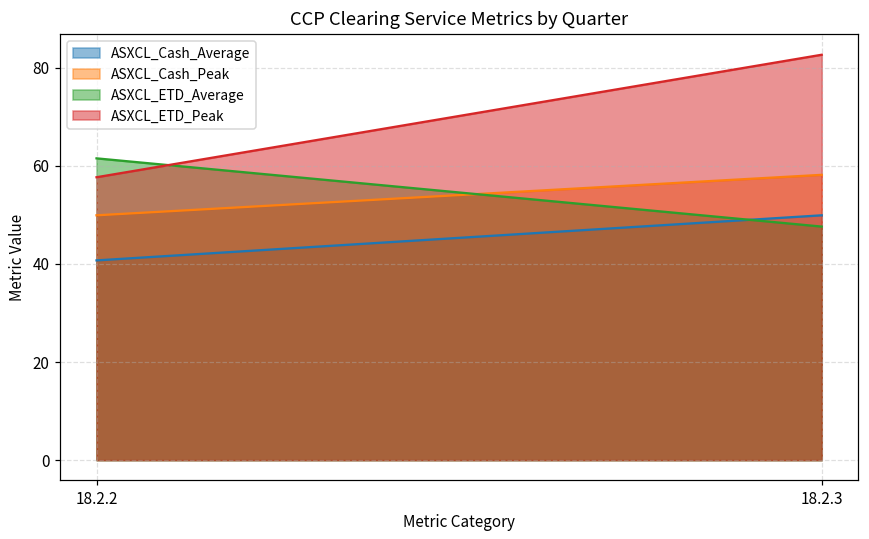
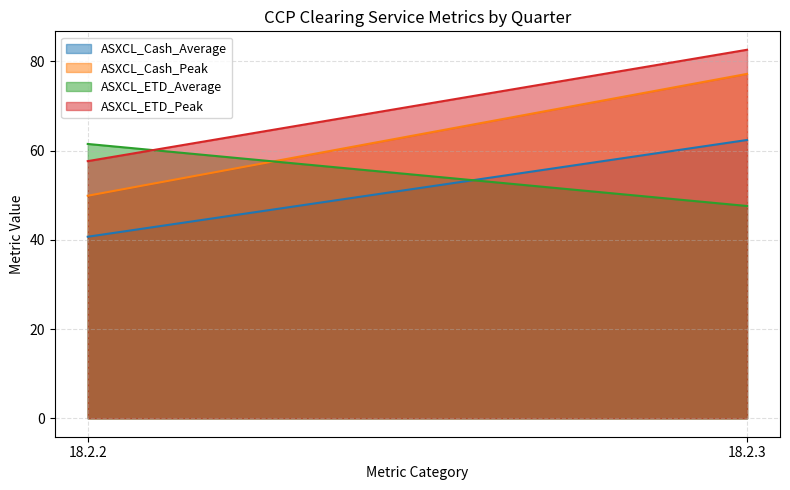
ASXCL_Cash_Average, 18.2.3: 50 -> 62
ASXCL_Cash_Peak, 18.2.3: 58 -> 77
